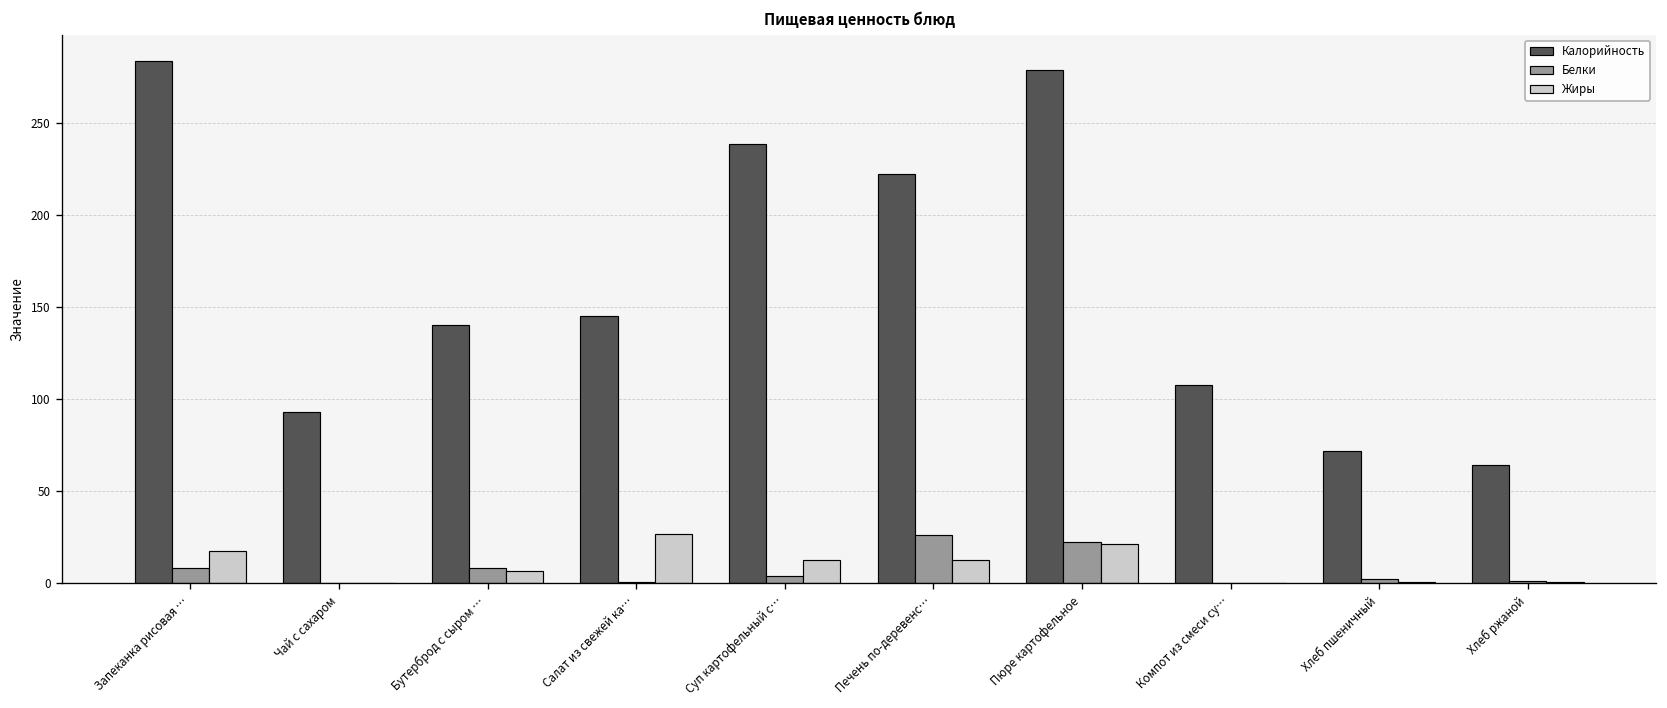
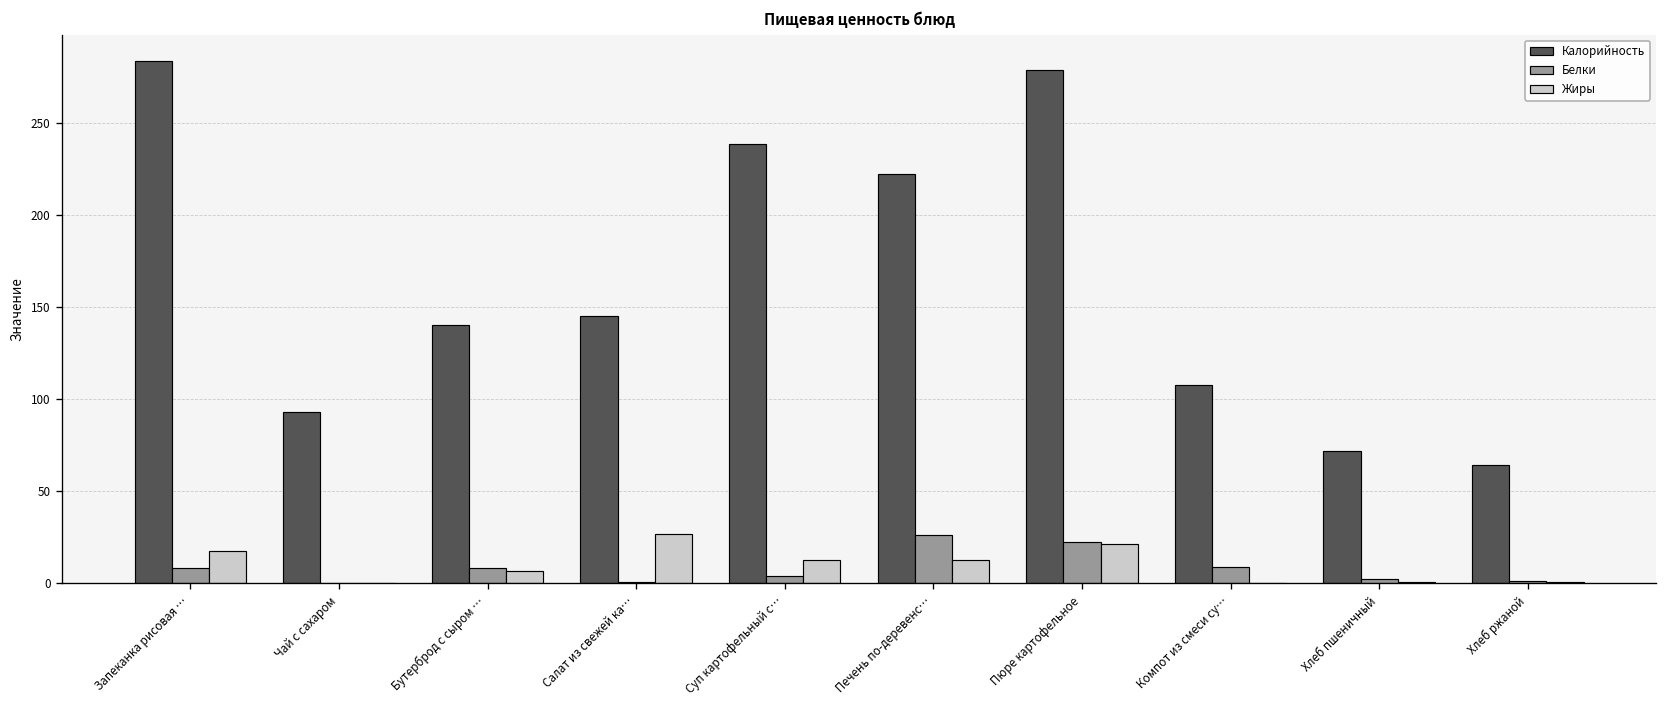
Белки, Компот из смеси су…: 0 -> 9
